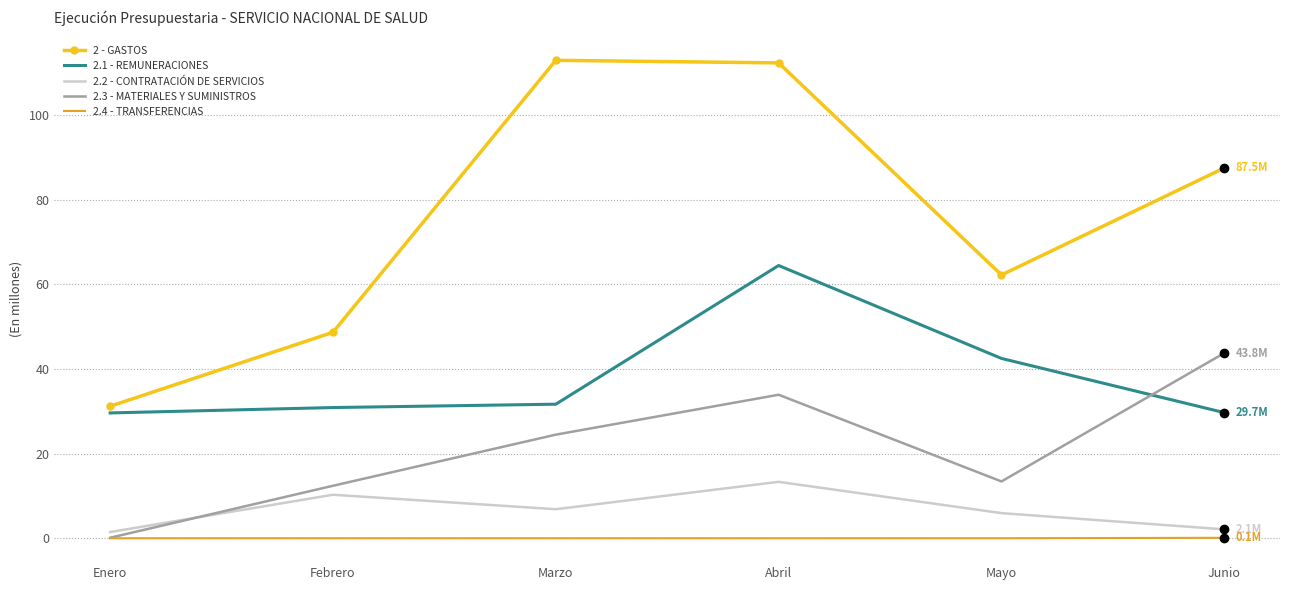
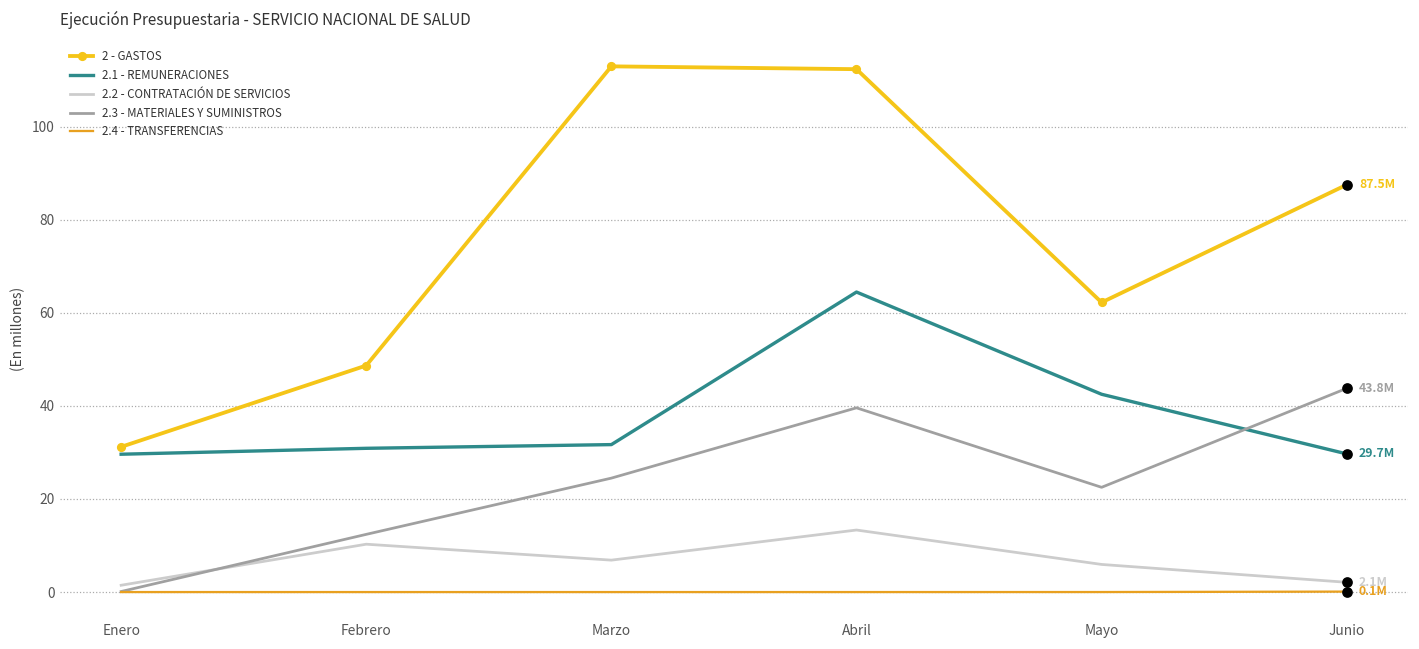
2.3 - MATERIALES Y SUMINISTROS, Abril: 34 -> 40
2.3 - MATERIALES Y SUMINISTROS, Mayo: 13 -> 23
